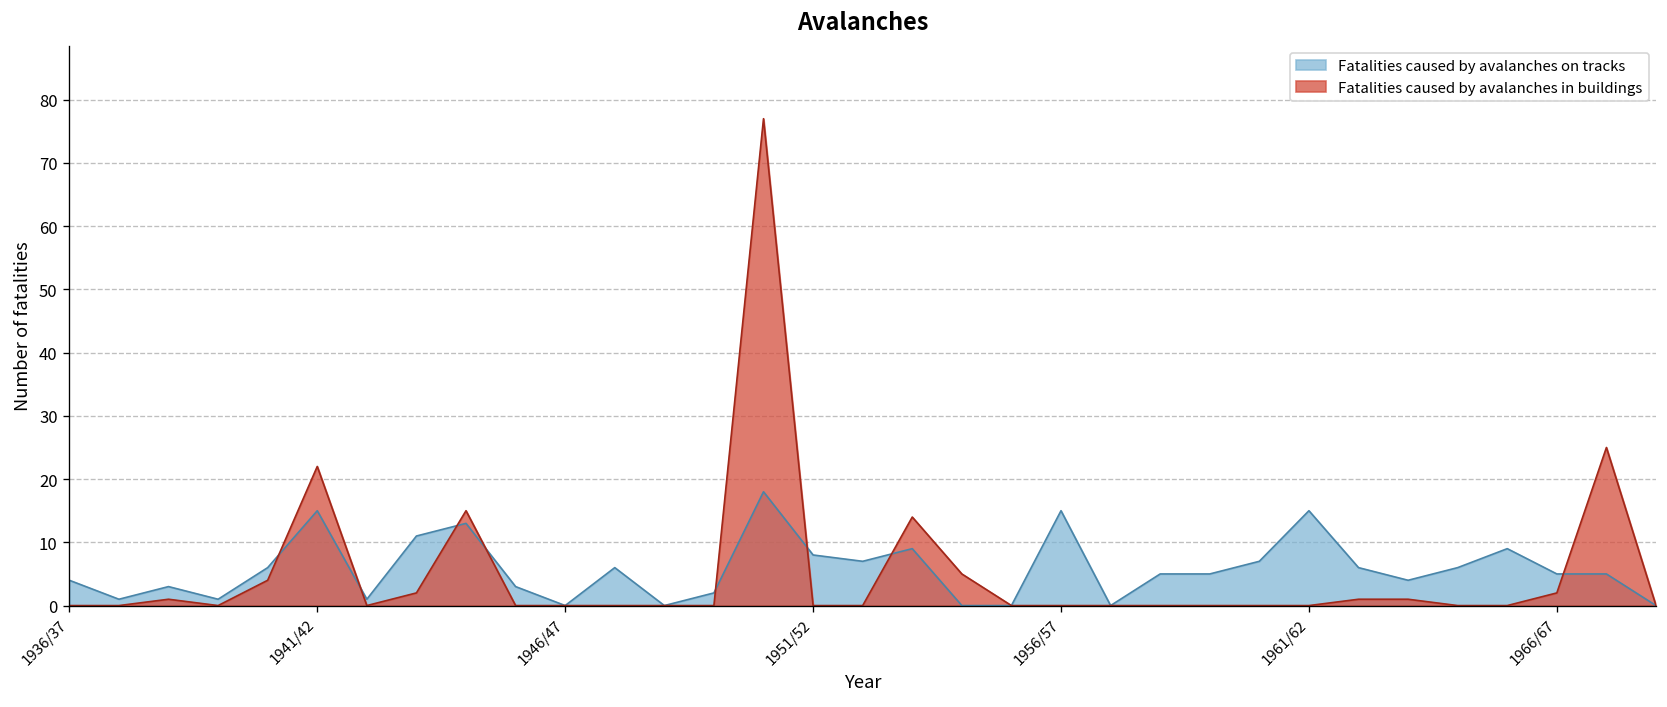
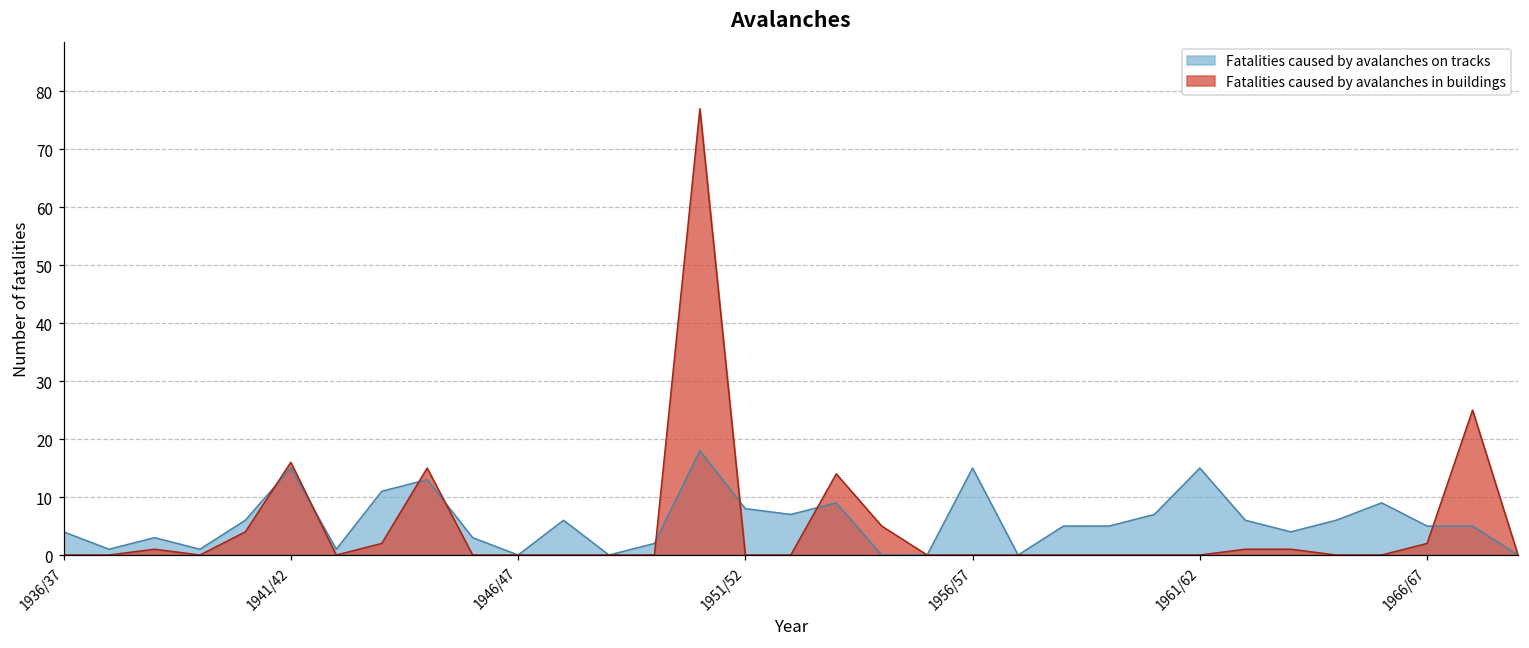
Fatalities caused by avalanches in buildings, 1941/42: 22 -> 16
